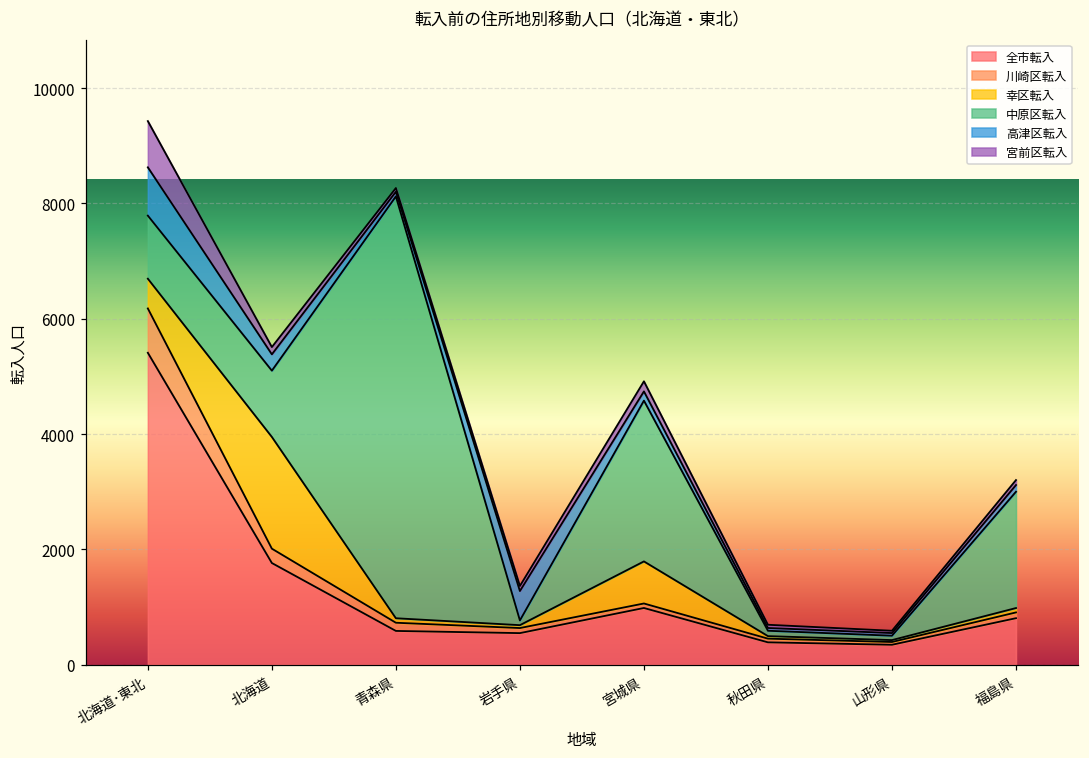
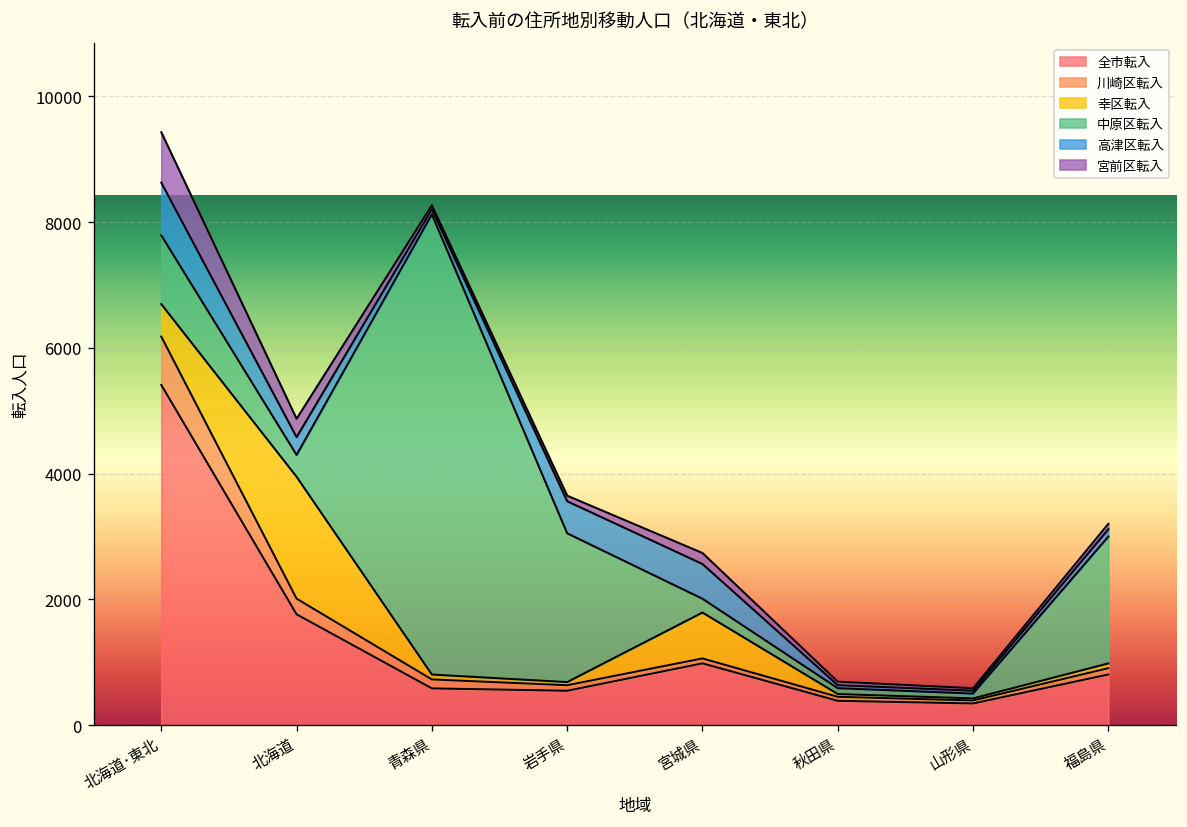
中原区転入, 北海道: 1200 -> 300
宮前区転入, 北海道: 100 -> 300
中原区転入, 岩手県: 100 -> 2400
中原区転入, 宮城県: 2800 -> 200
高津区転入, 宮城県: 200 -> 600
